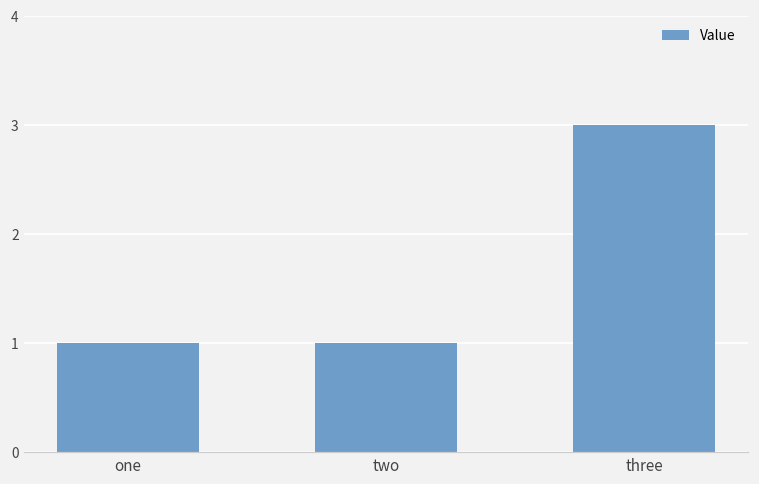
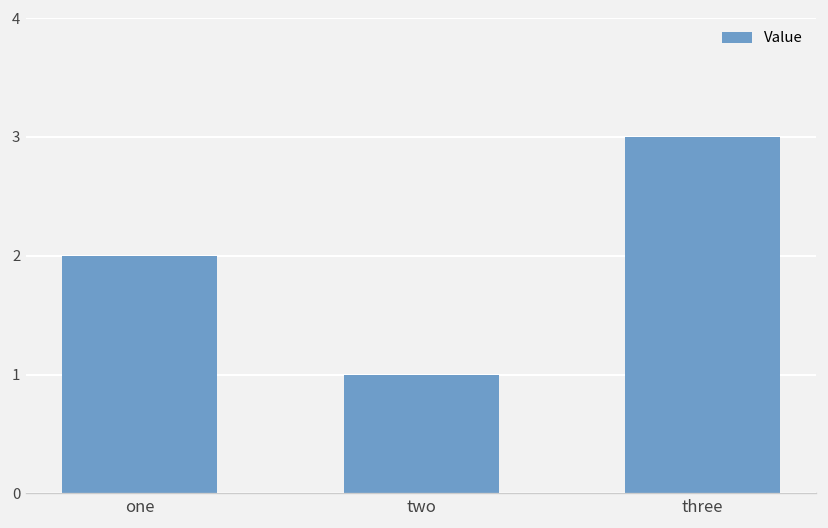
one: 1 -> 2
